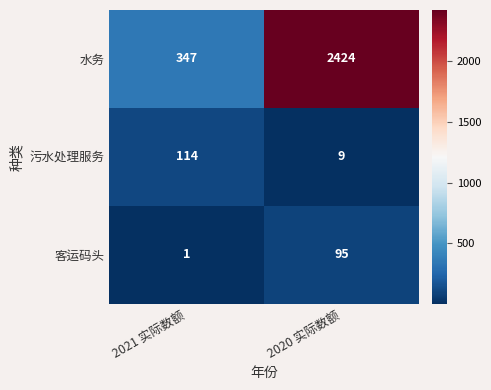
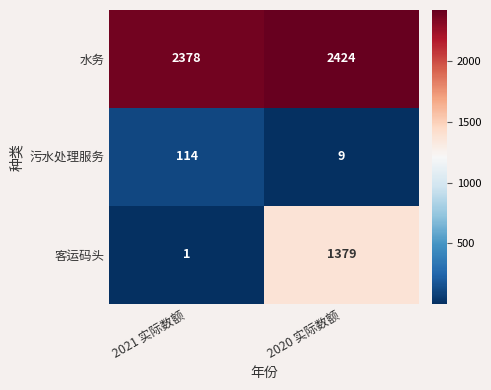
水务, 2021 实际数额: 347 -> 2378
客运码头, 2020 实际数额: 95 -> 1379
